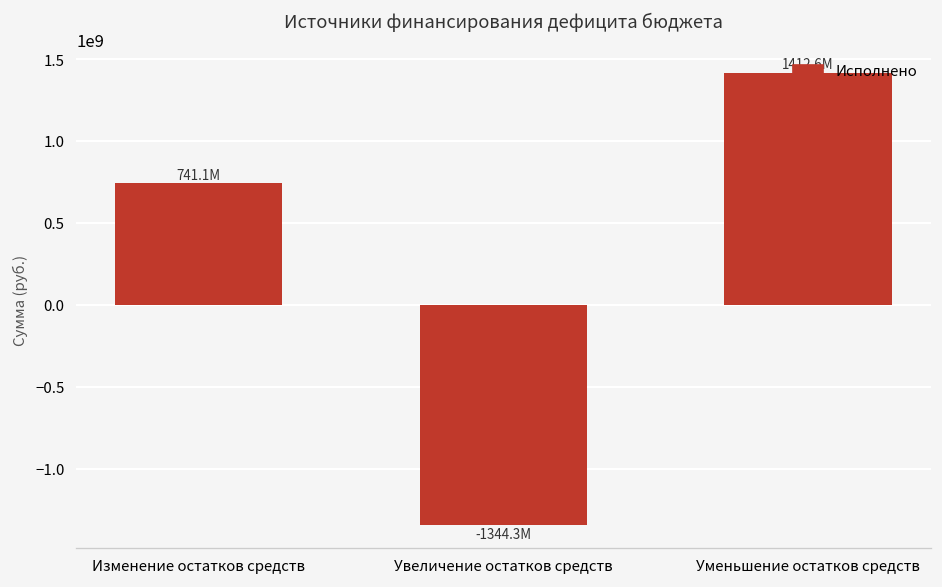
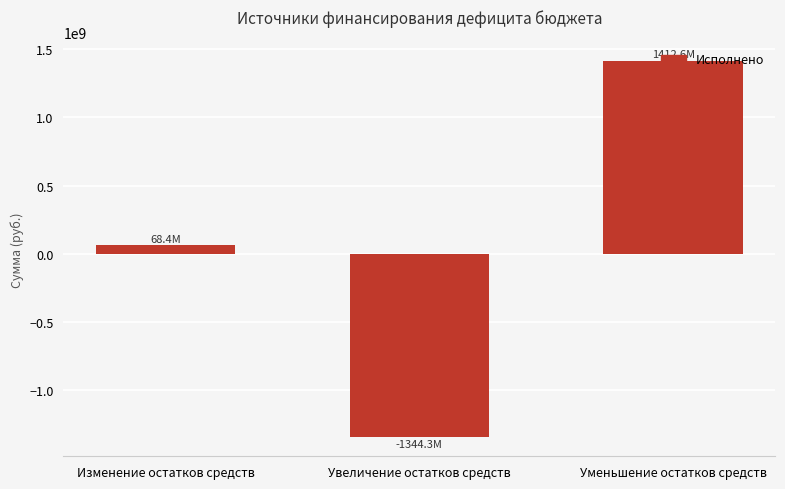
Изменение остатков средств: 741.1M -> 68.4M
